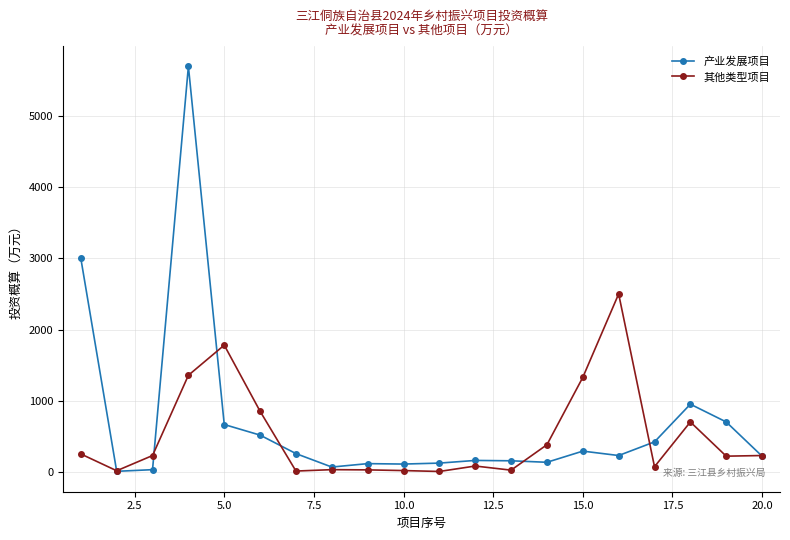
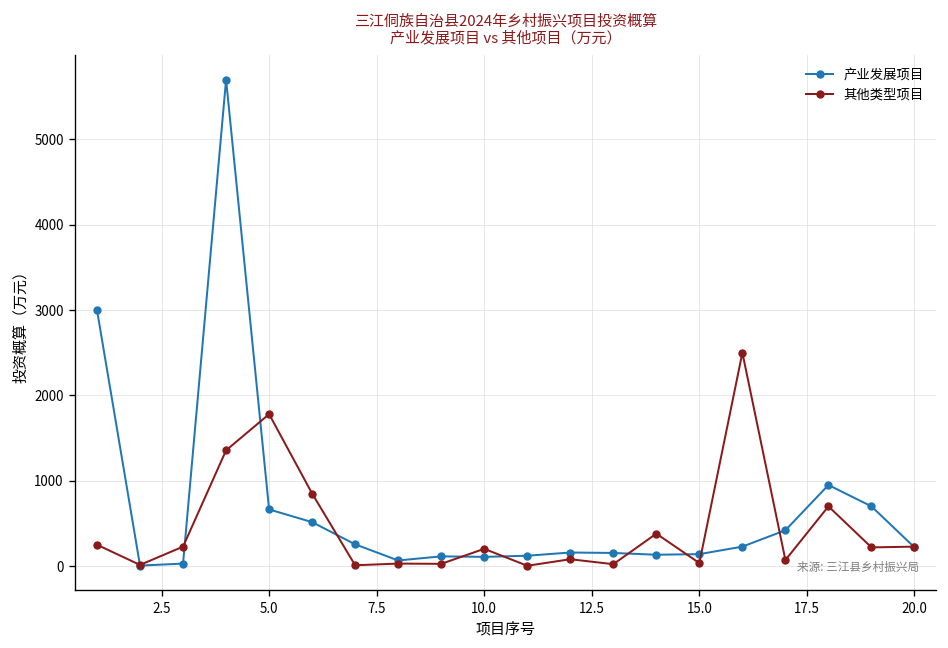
其他类型项目, 10.0: 0 -> 200
产业发展项目, 15.0: 300 -> 100
其他类型项目, 15.0: 1300 -> 0
